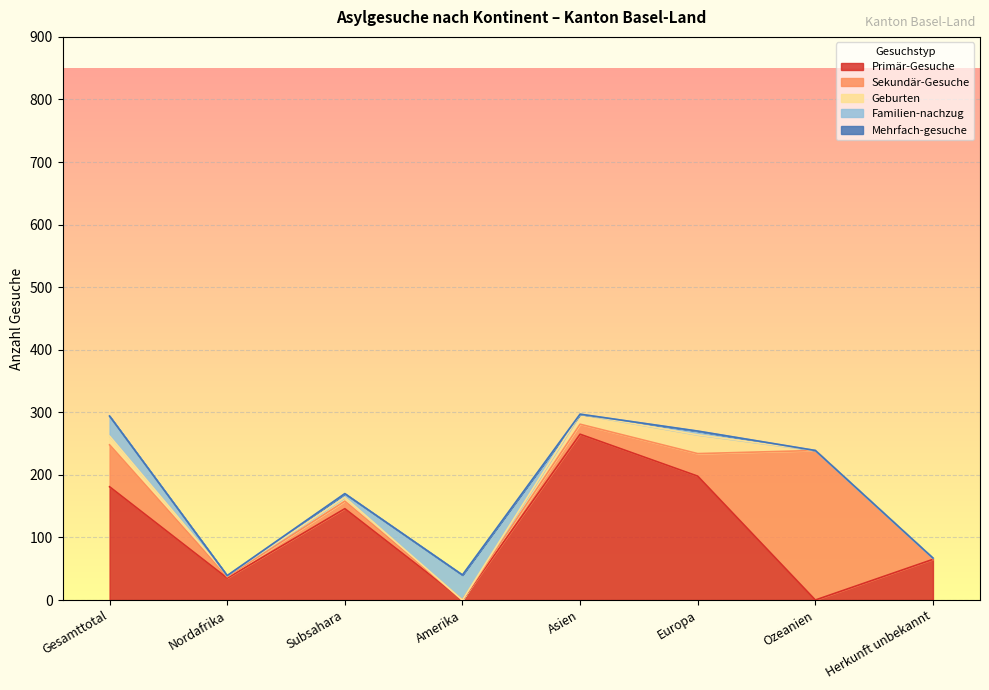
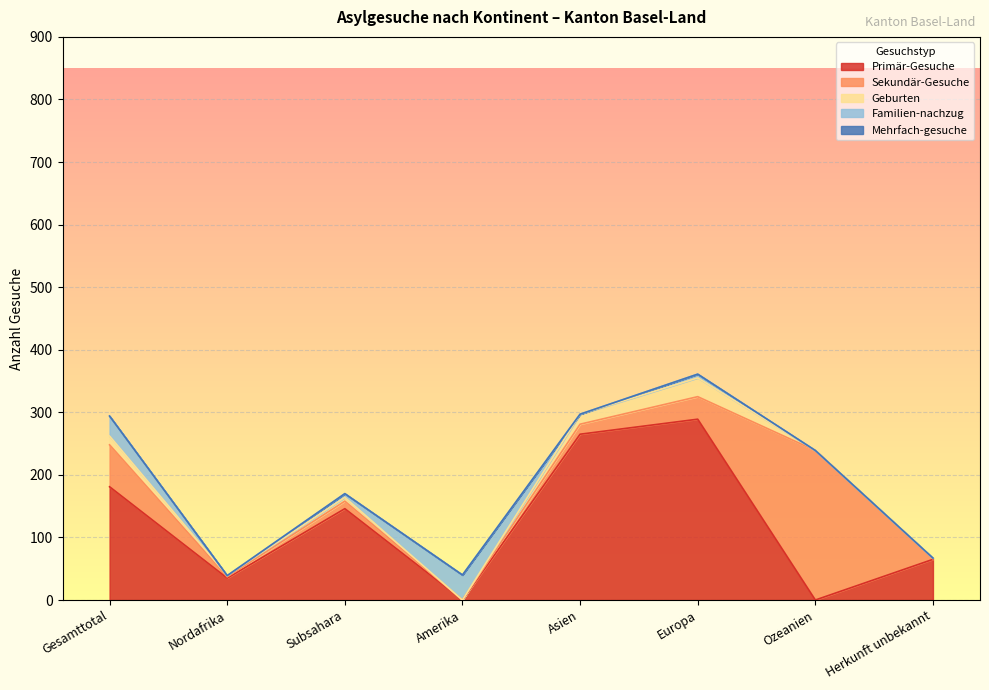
Primär-Gesuche, Europa: 200 -> 290
